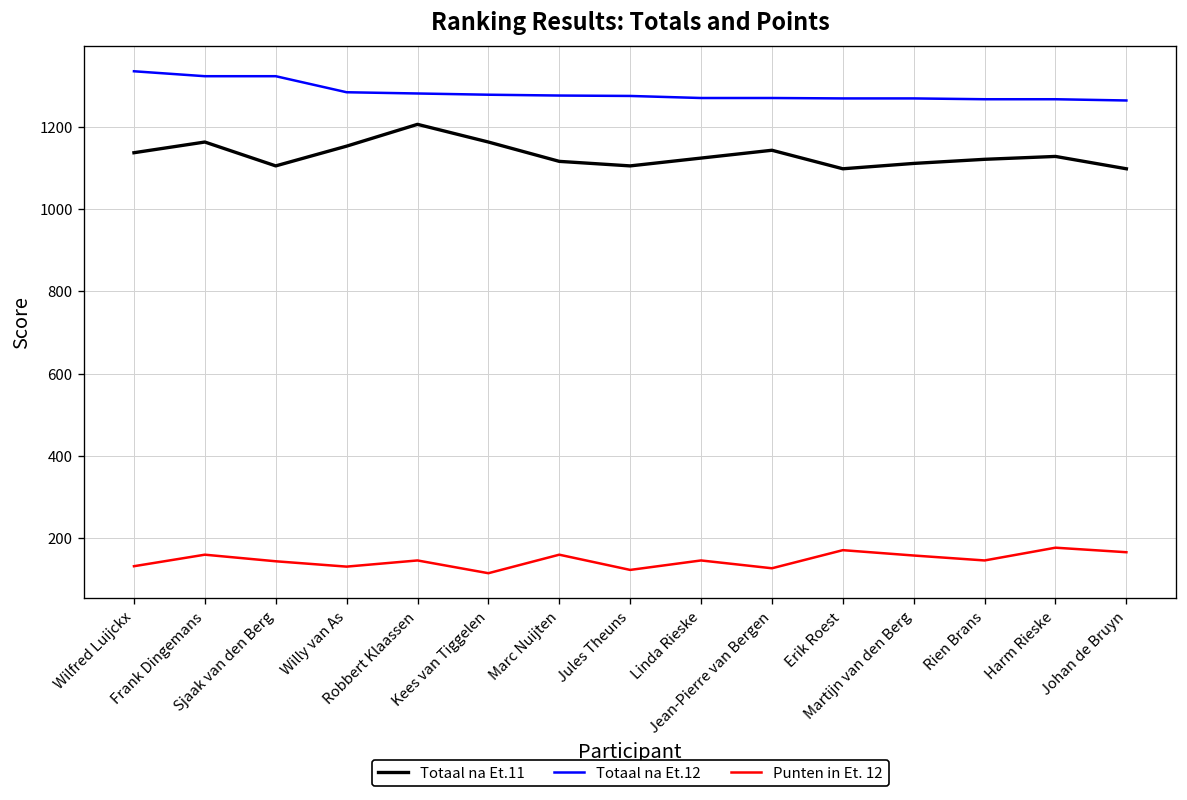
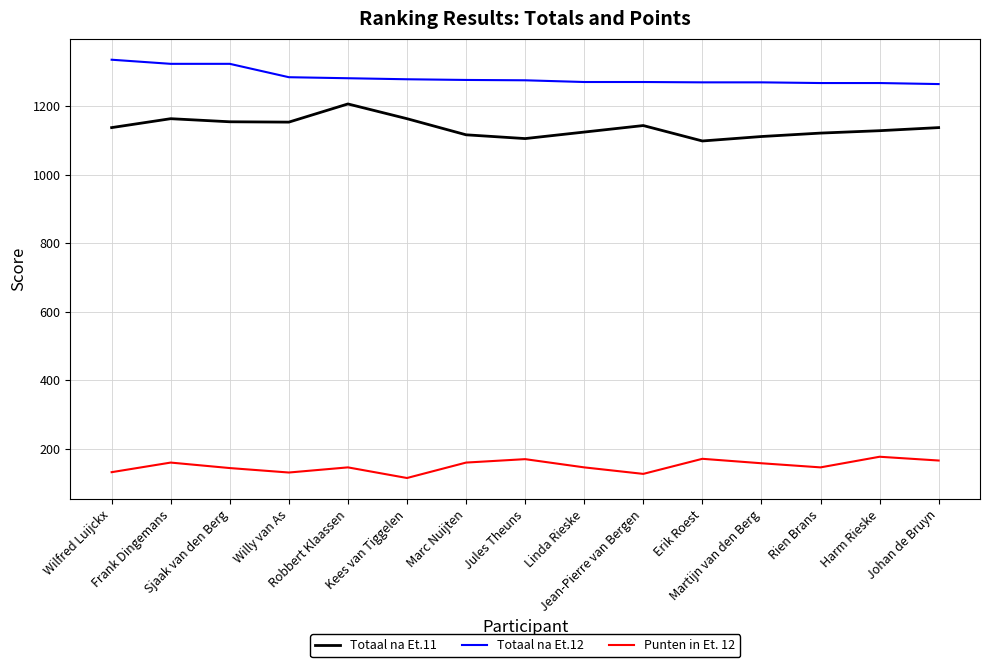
Totaal na Et.11, Sjaak van den Berg: 1110 -> 1150
Punten in Et. 12, Jules Theuns: 120 -> 170
Totaal na Et.11, Johan de Bruyn: 1100 -> 1140
